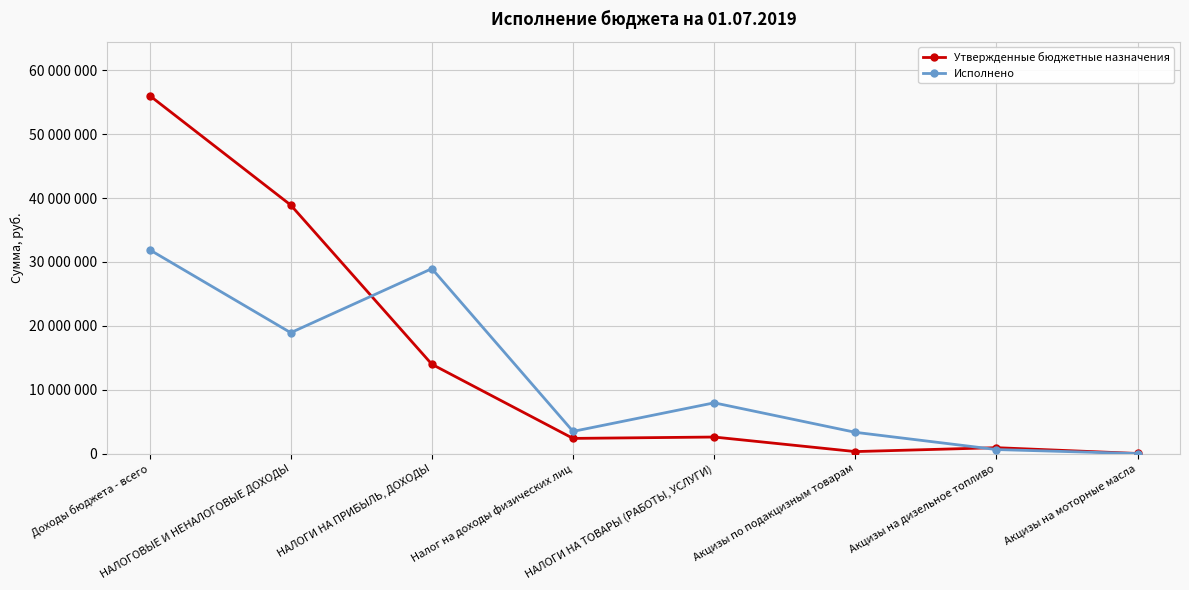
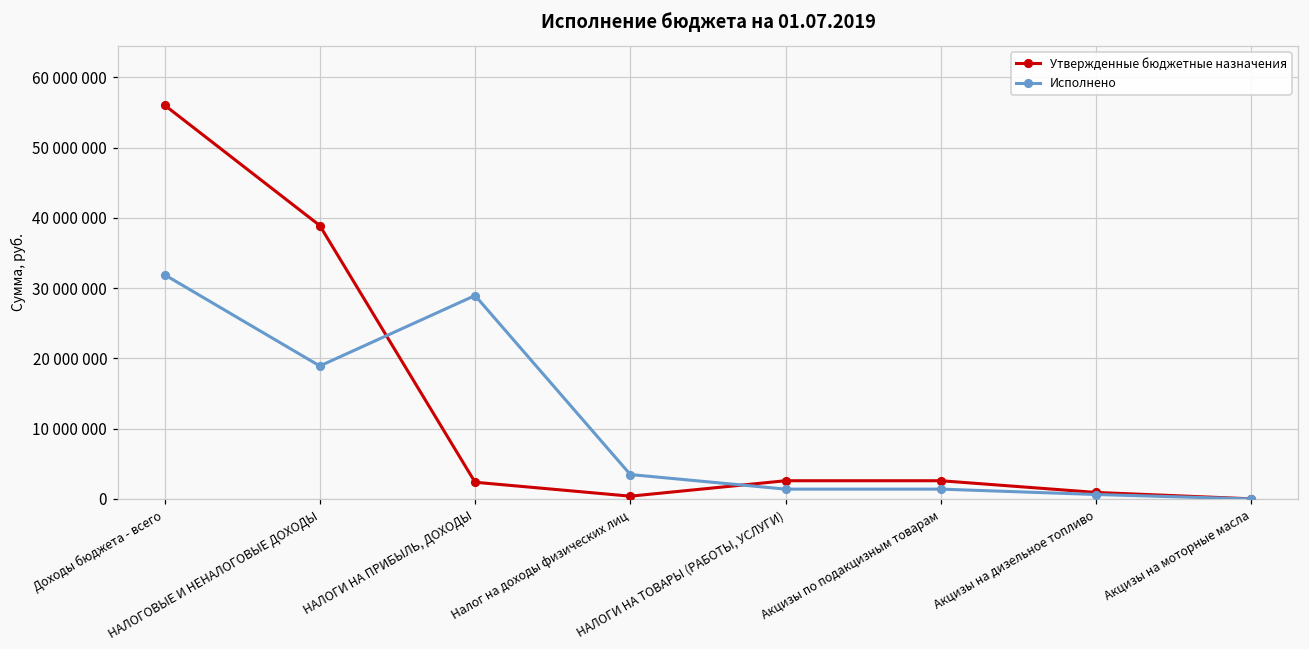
Утвержденные бюджетные назначения, НАЛОГИ НА ПРИБЫЛЬ, ДОХОДЫ: 14000000 -> 2000000
Утвержденные бюджетные назначения, Налог на доходы физических лиц: 2000000 -> 0
Исполнено, НАЛОГИ НА ТОВАРЫ (РАБОТЫ, УСЛУГИ): 8000000 -> 1000000
Утвержденные бюджетные назначения, Акцизы по подакцизным товарам: 0 -> 3000000
Исполнено, Акцизы по подакцизным товарам: 3000000 -> 1000000
